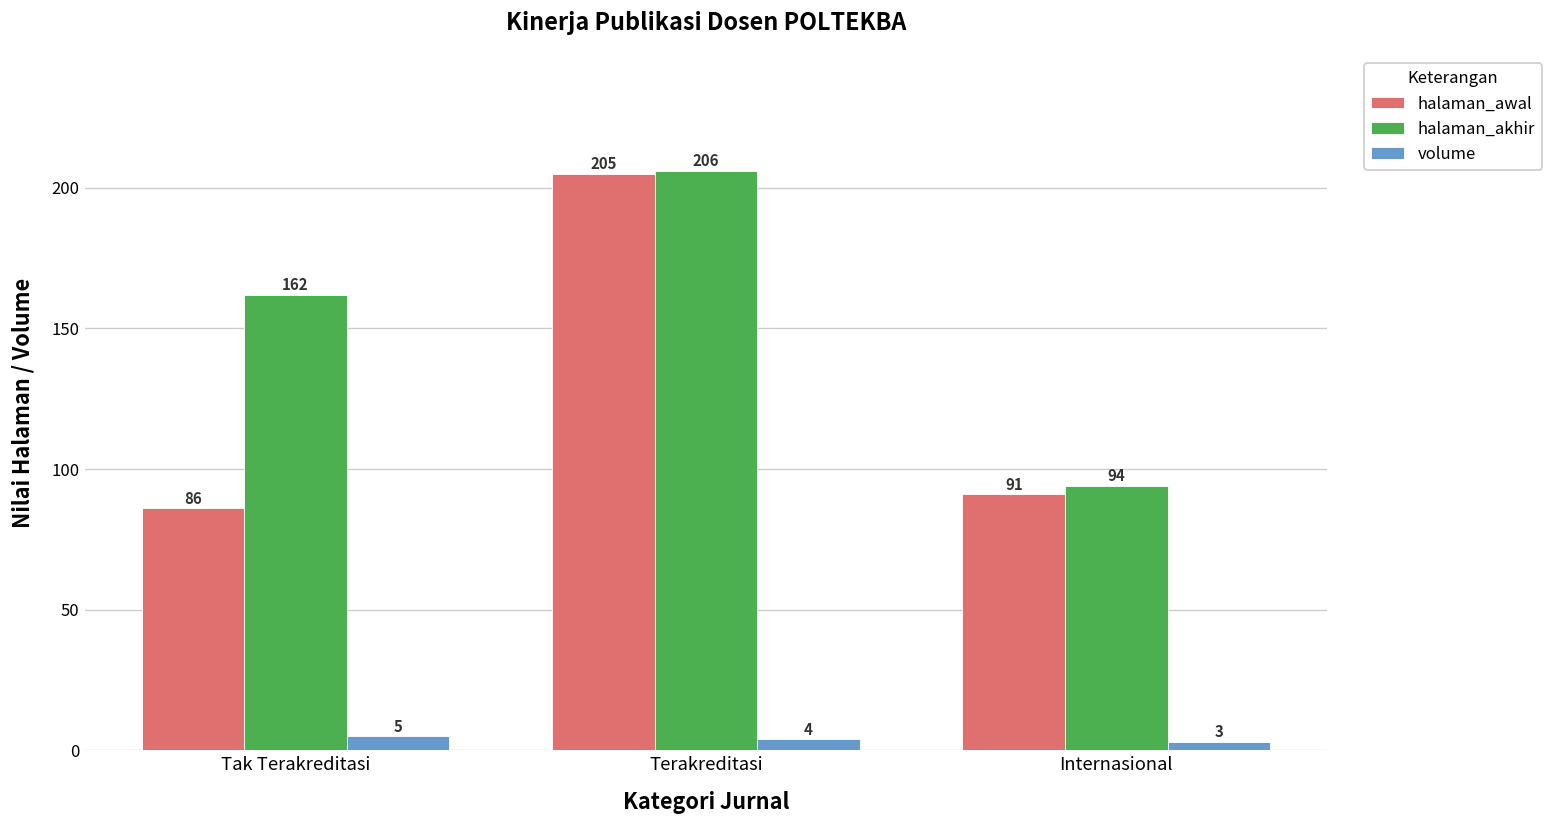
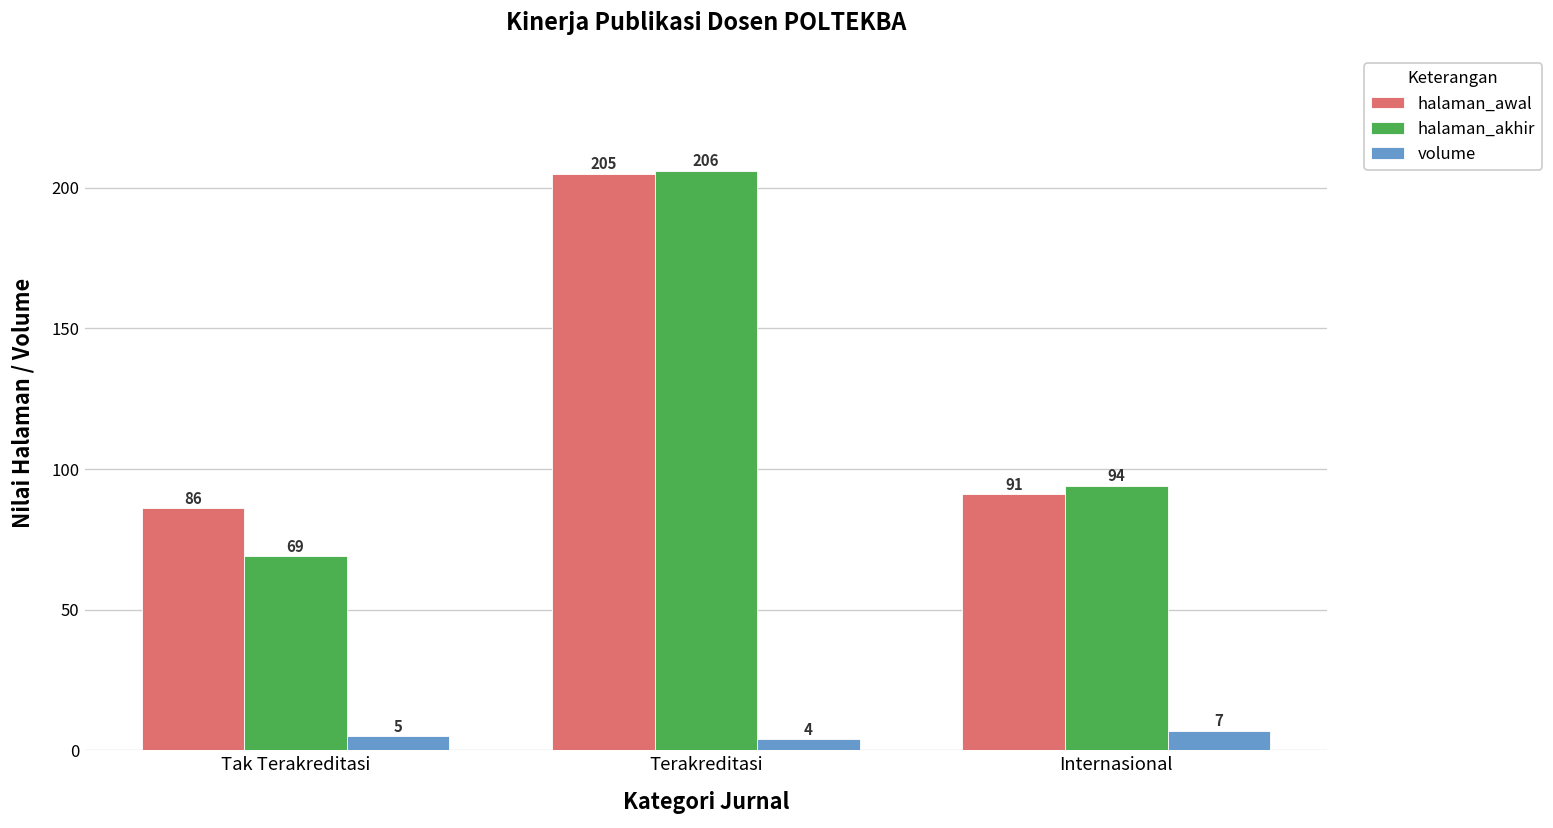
halaman_akhir, Tak Terakreditasi: 162 -> 69
volume, Internasional: 3 -> 7
